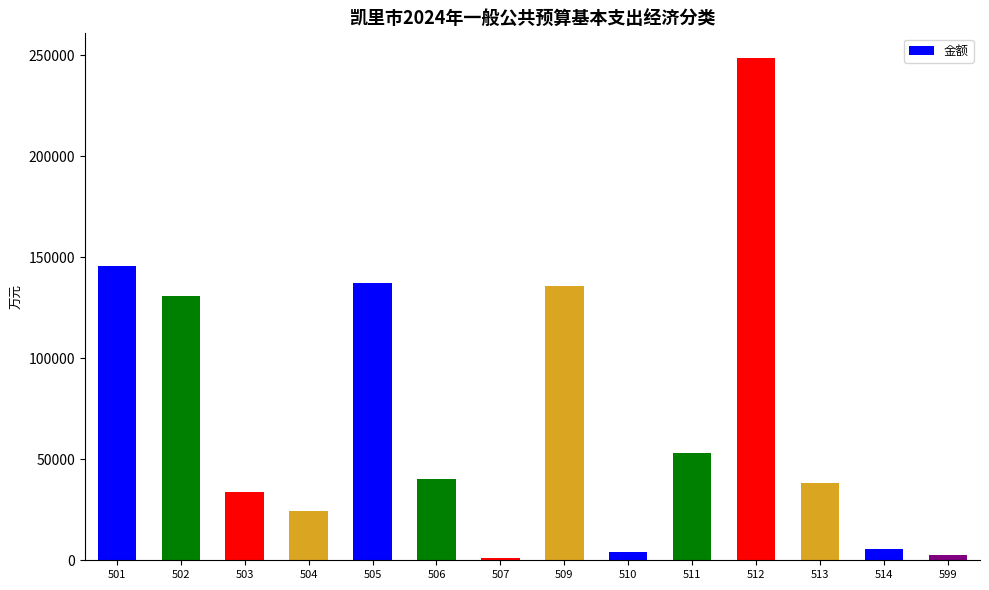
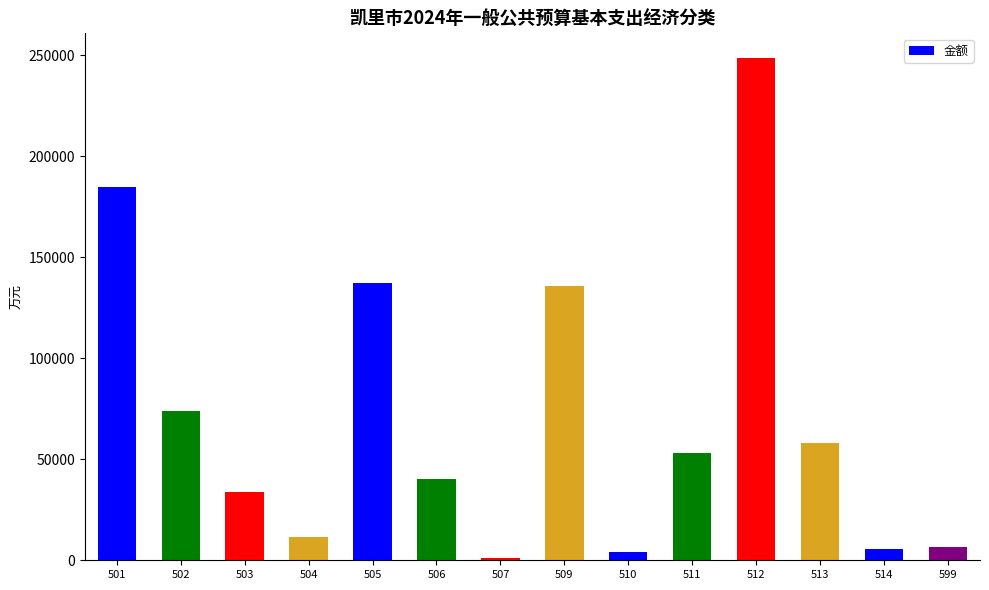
501: 146000 -> 185000
502: 131000 -> 74000
504: 25000 -> 11000
513: 39000 -> 58000
599: 3000 -> 7000
